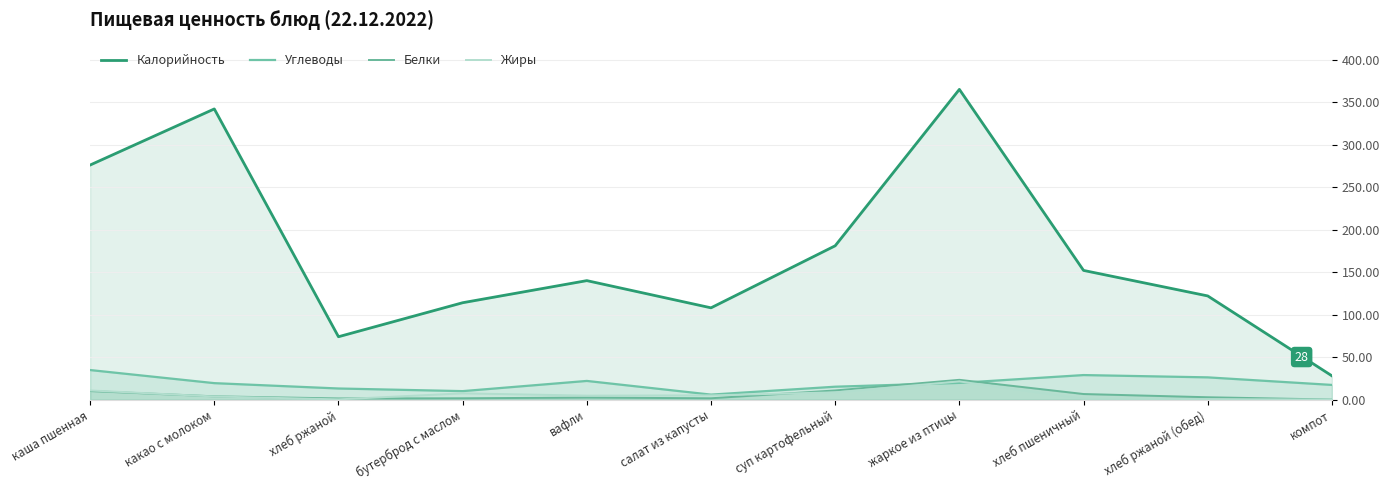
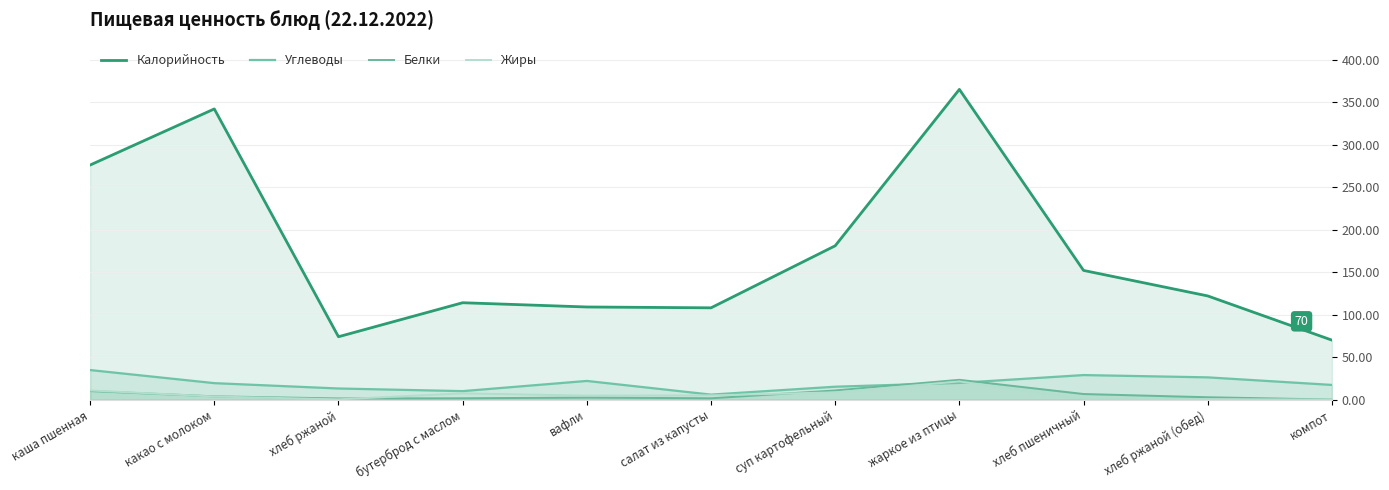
Калорийность, вафли: 140 -> 110
Калорийность, компот: 28 -> 70
